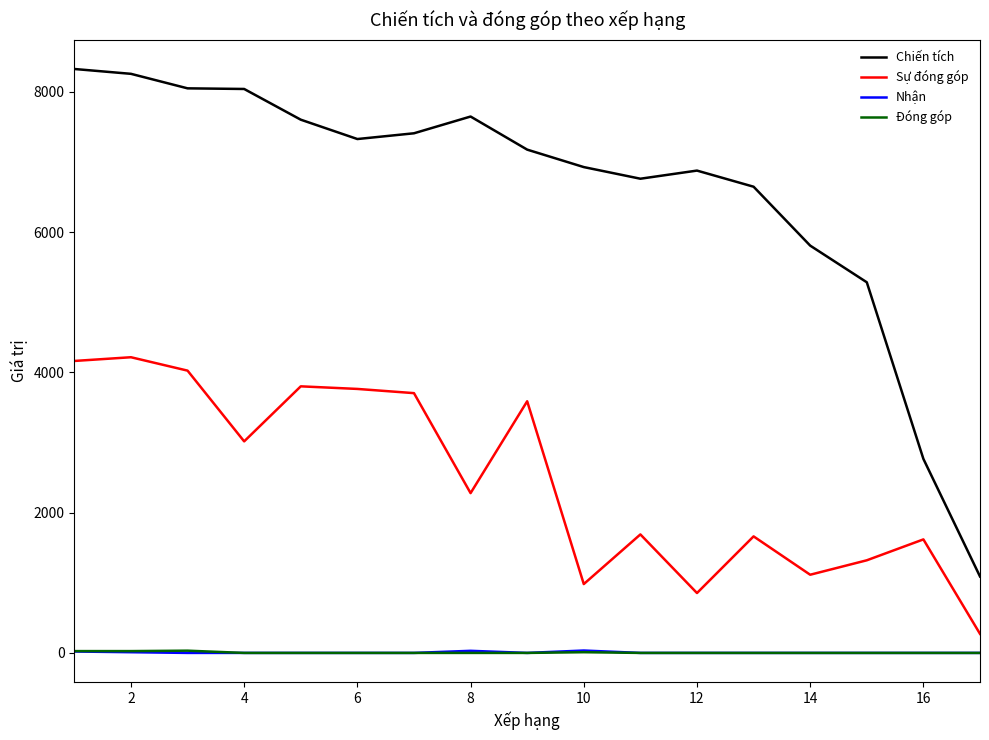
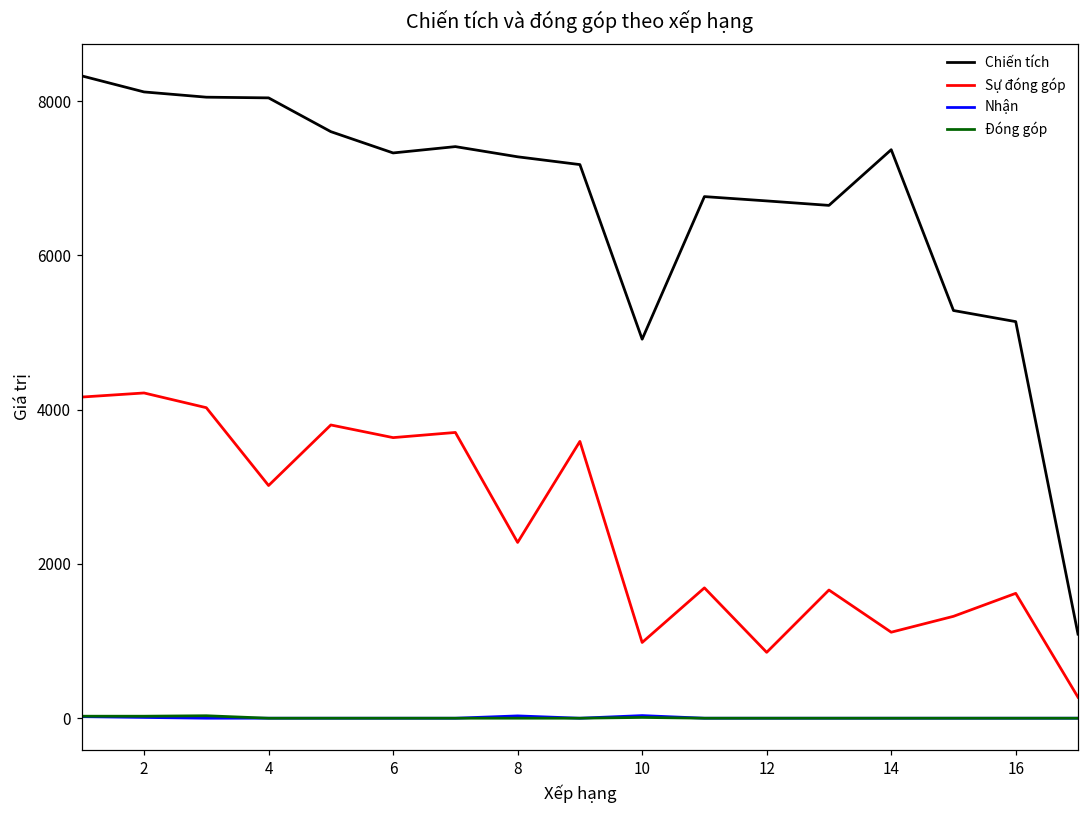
Chiến tích, 2: 8300 -> 8100
Sự đóng góp, 6: 3800 -> 3600
Chiến tích, 8: 7700 -> 7300
Chiến tích, 10: 6900 -> 4900
Chiến tích, 12: 6900 -> 6700
Chiến tích, 14: 5800 -> 7400
Chiến tích, 16: 2800 -> 5100
